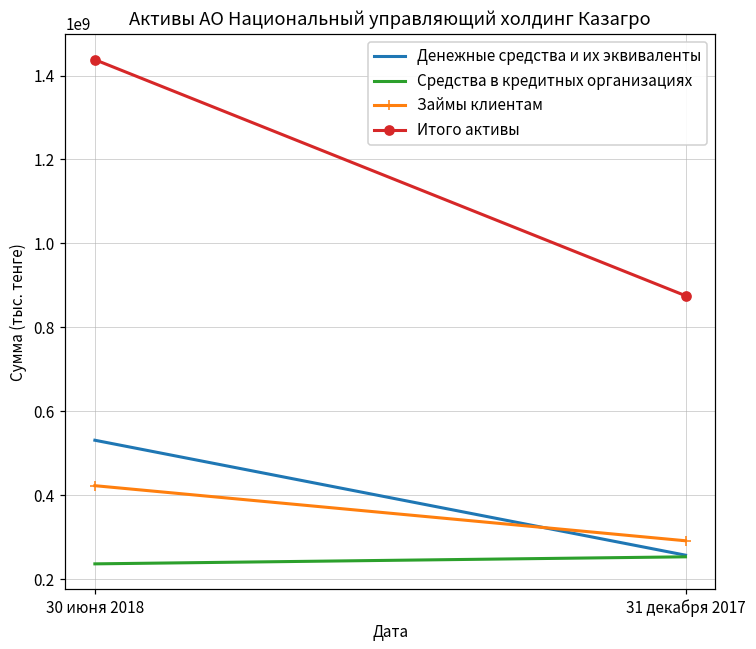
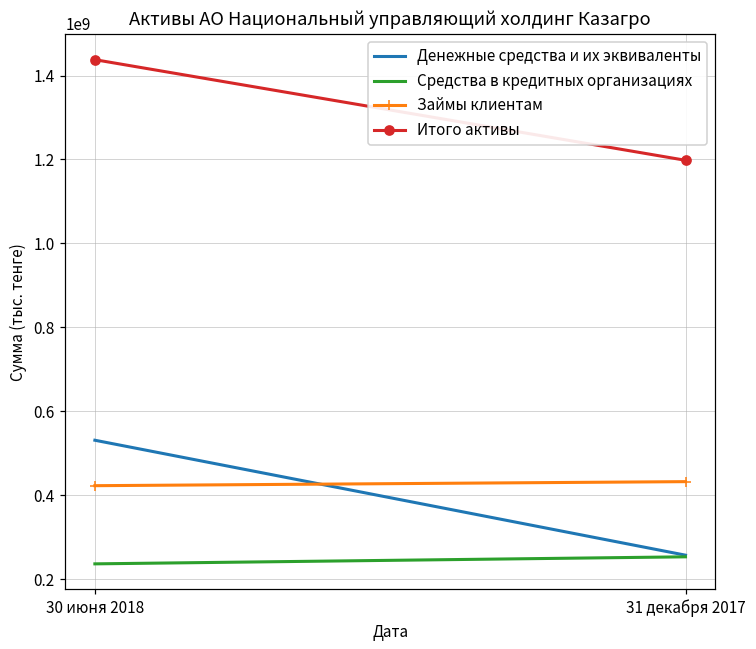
Займы клиентам, 31 декабря 2017: 290000000 -> 430000000
Итого активы, 31 декабря 2017: 880000000 -> 1200000000
